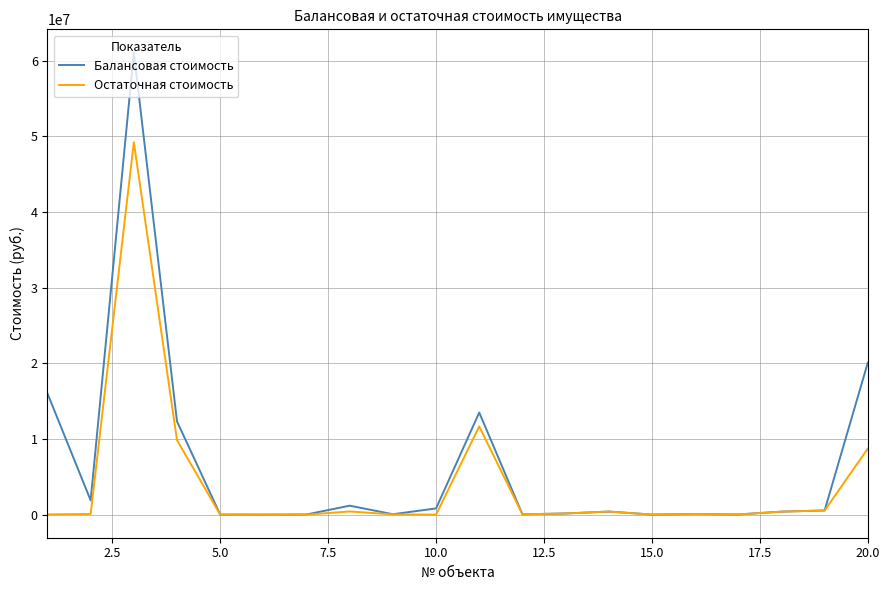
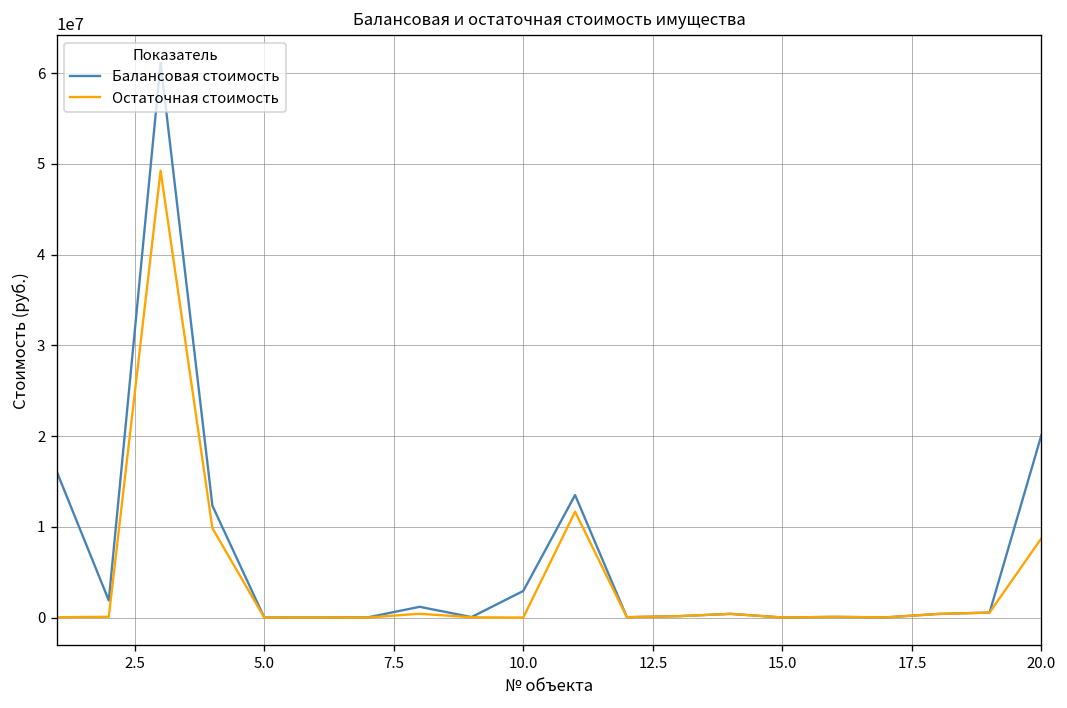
Балансовая стоимость, 10.0: 1000000 -> 3000000
